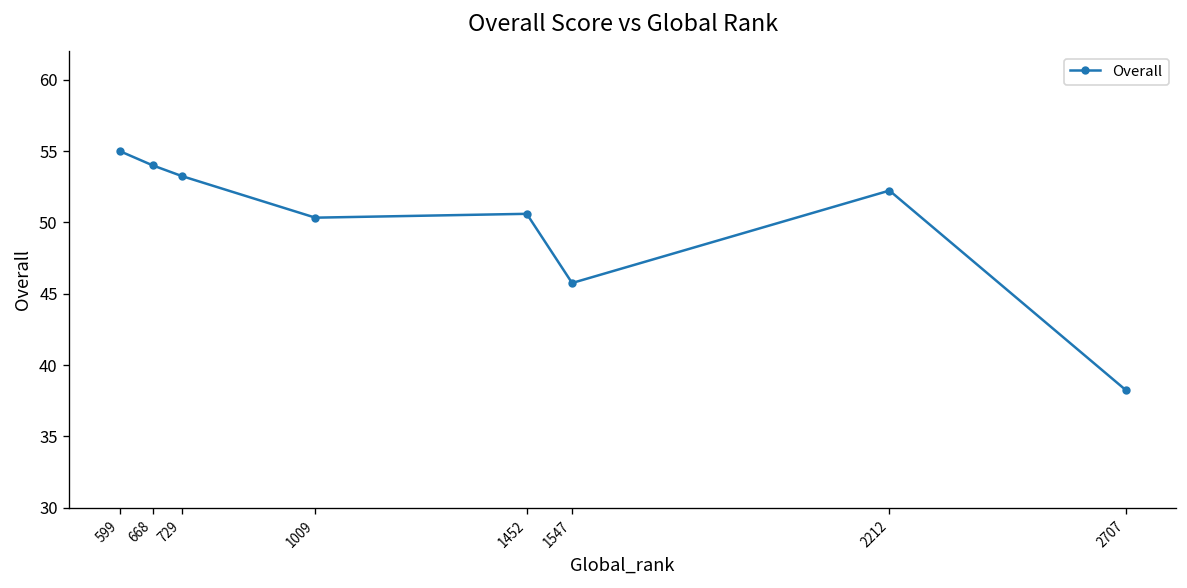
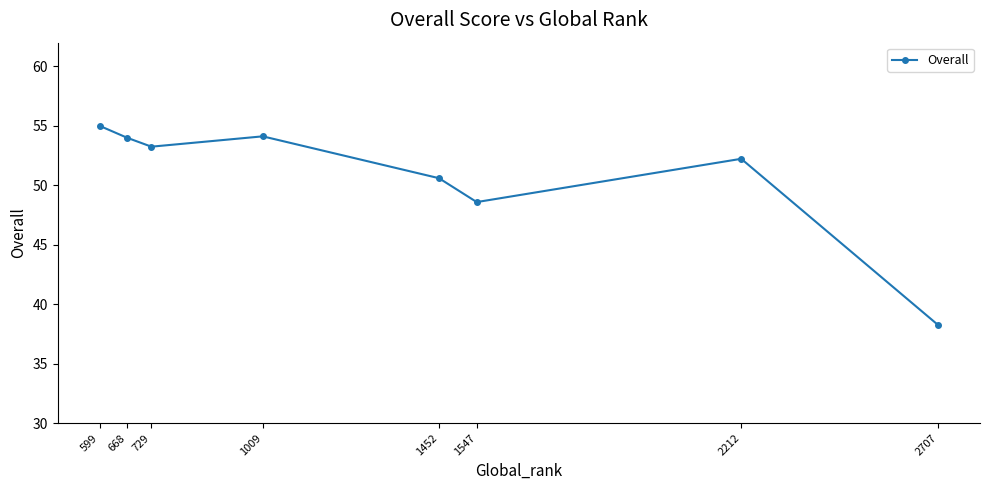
1009: 50.3 -> 54.1
1547: 45.8 -> 48.6
